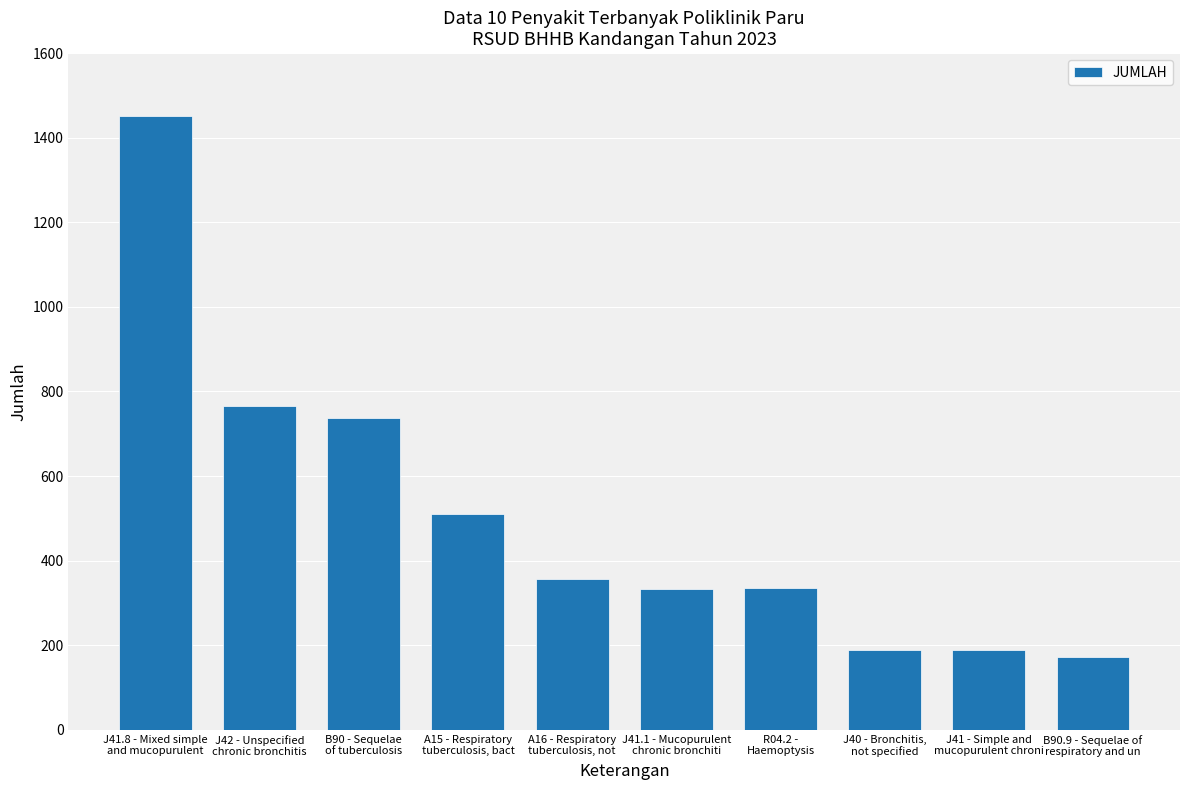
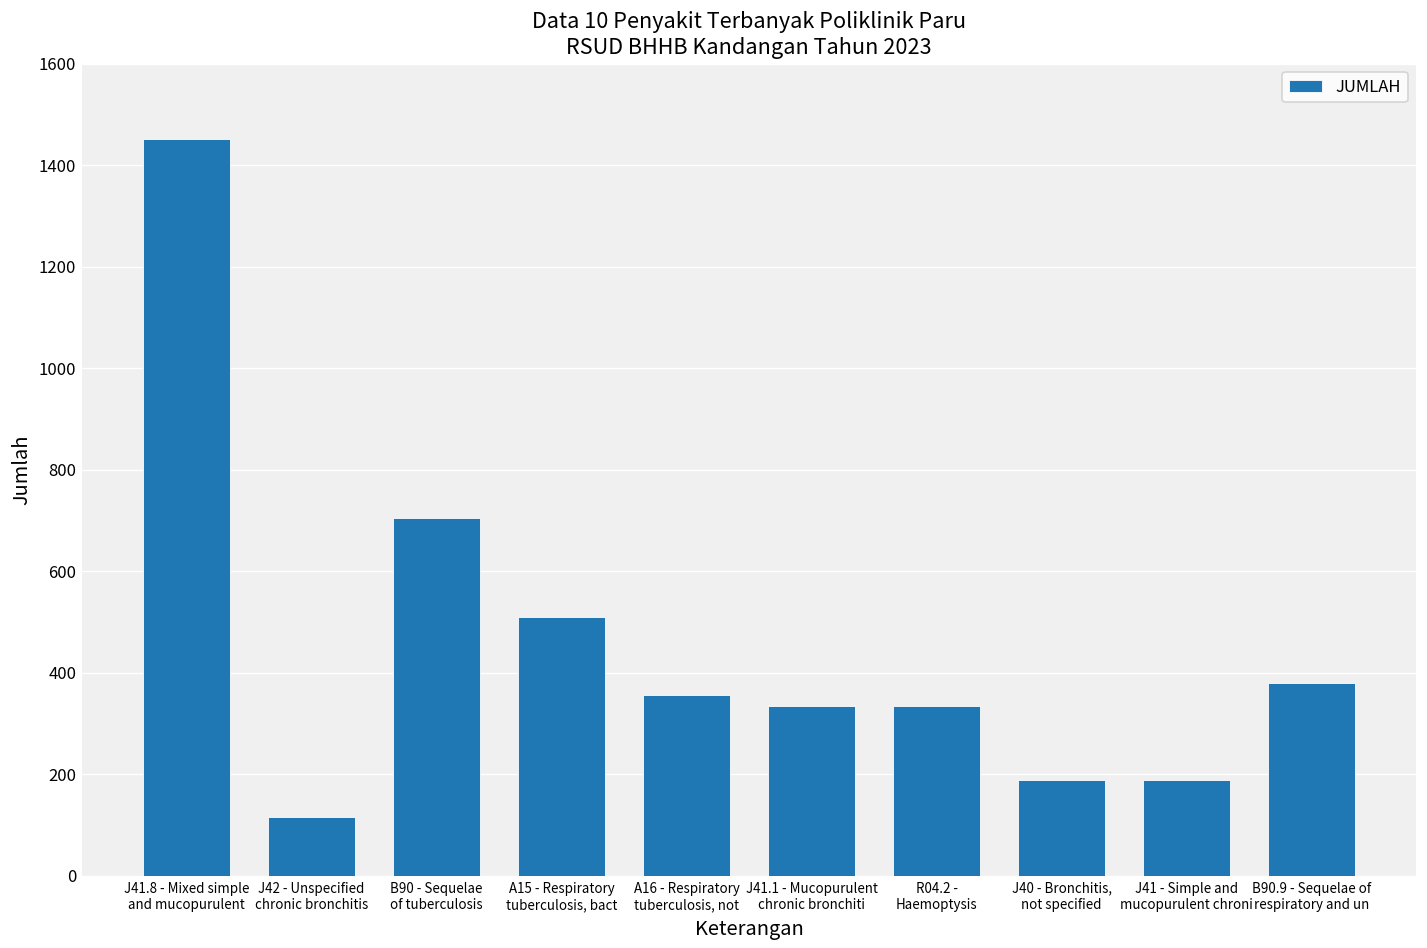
J42 - Unspecified chronic bronchitis: 770 -> 120
B90 - Sequelae of tuberculosis: 740 -> 710
B90.9 - Sequelae of respiratory and un: 170 -> 380
